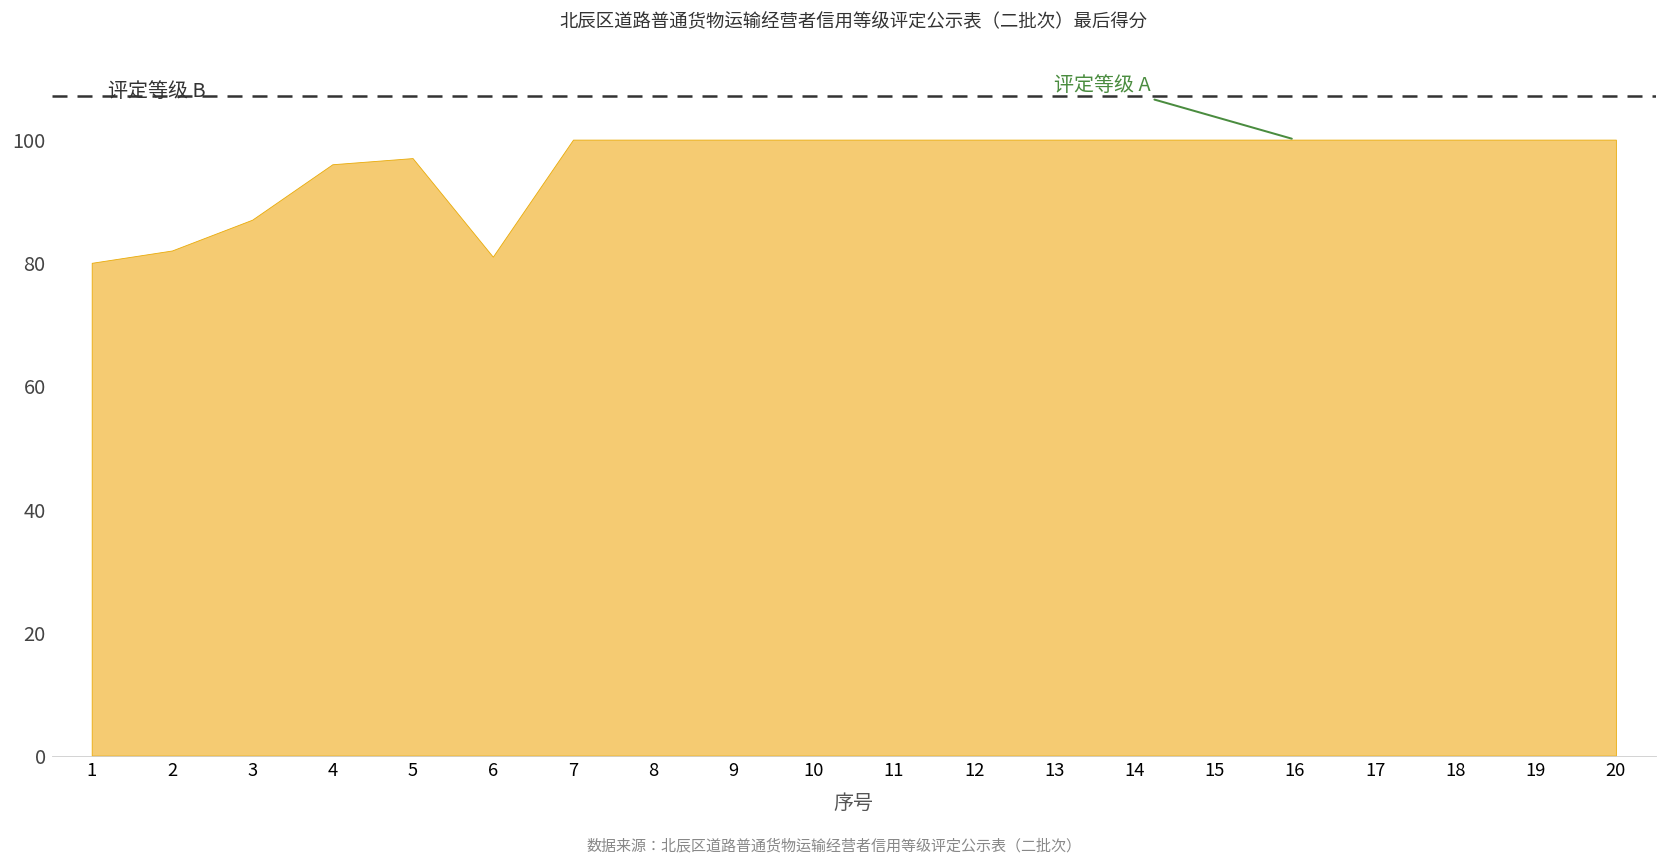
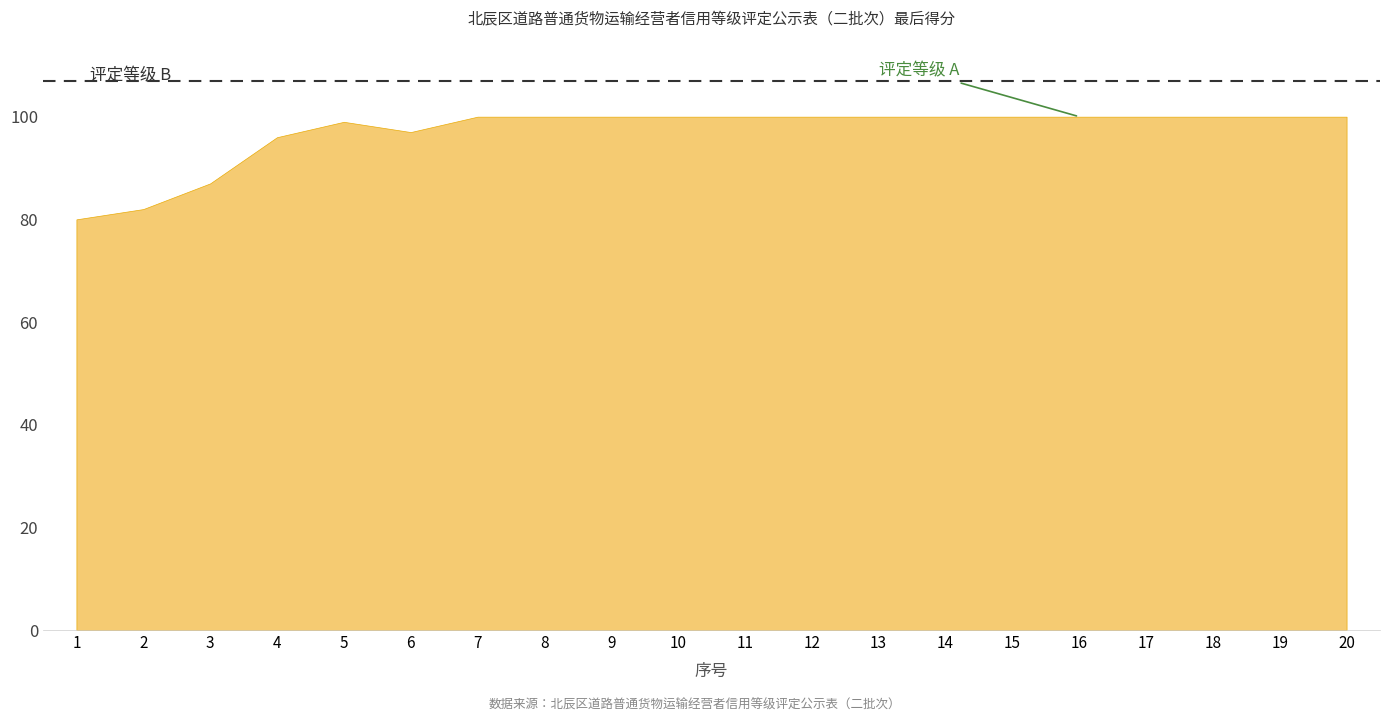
5: 97 -> 99
6: 81 -> 97
